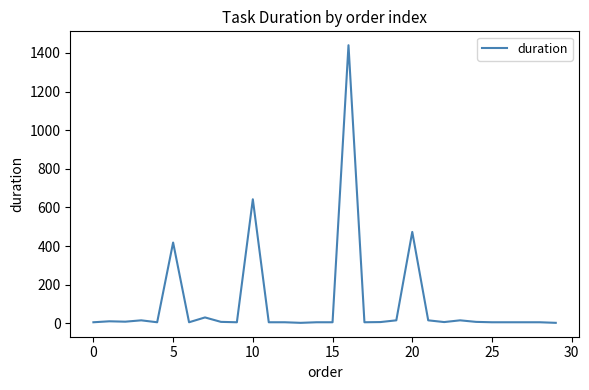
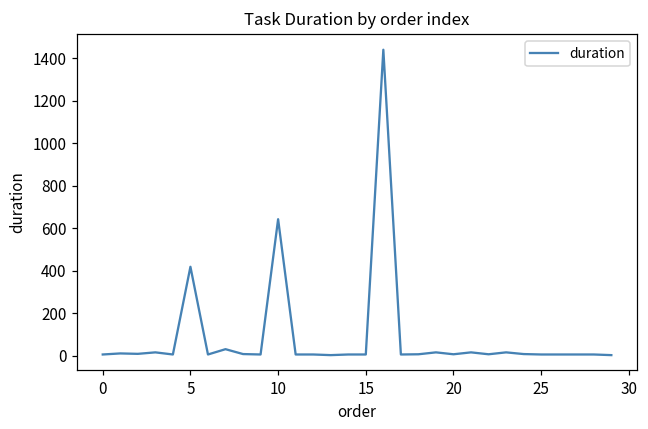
20: 470 -> 10
